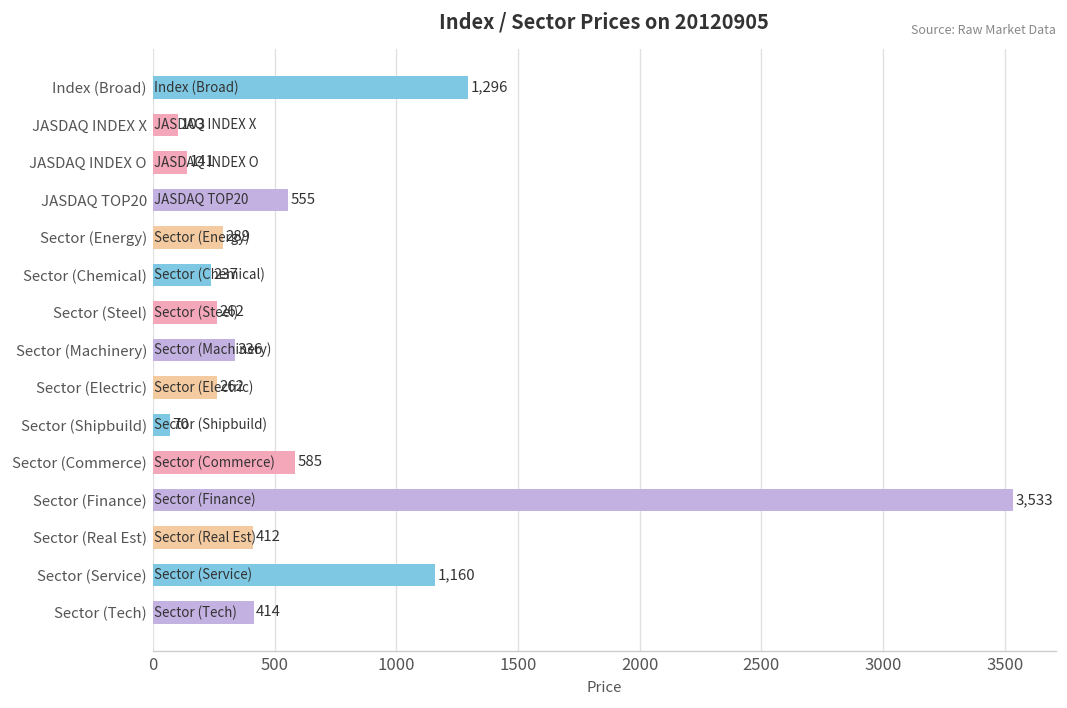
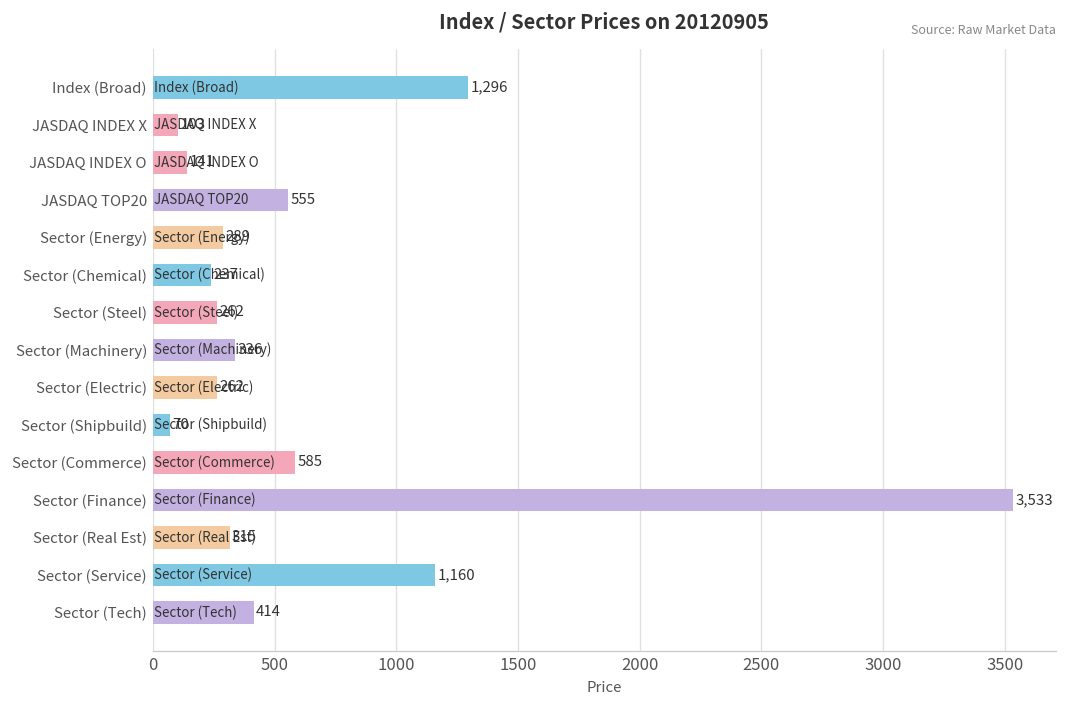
Sector (Real Est): 412 -> 315
